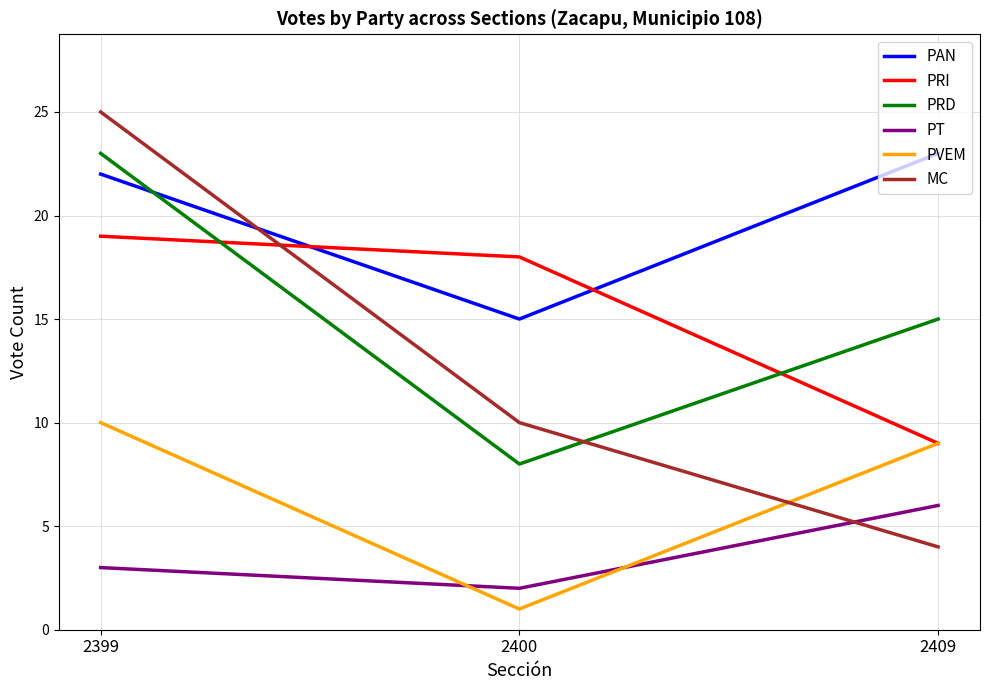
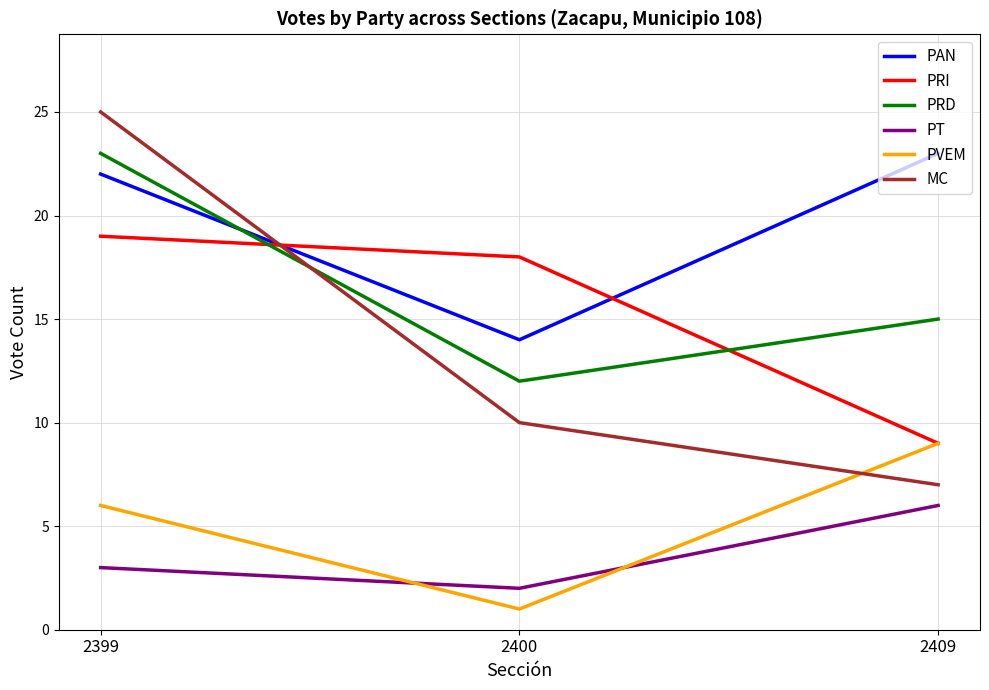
PVEM, 2399: 10 -> 6
PAN, 2400: 15 -> 14
PRD, 2400: 8 -> 12
MC, 2409: 4 -> 7
